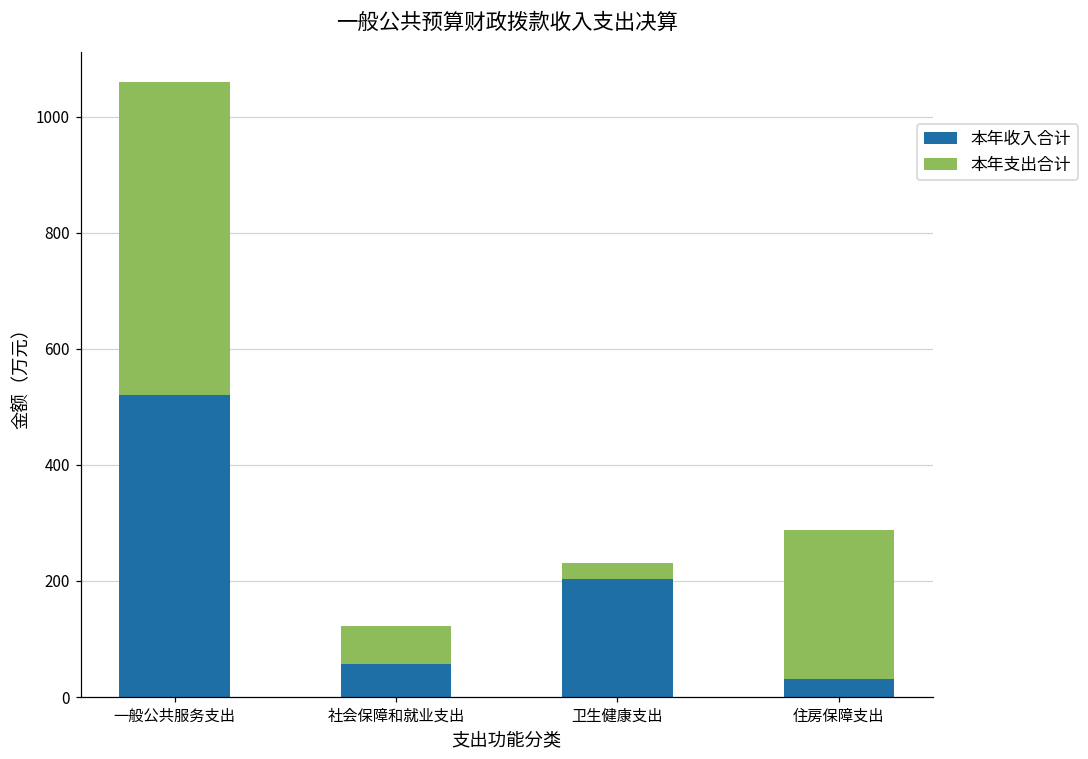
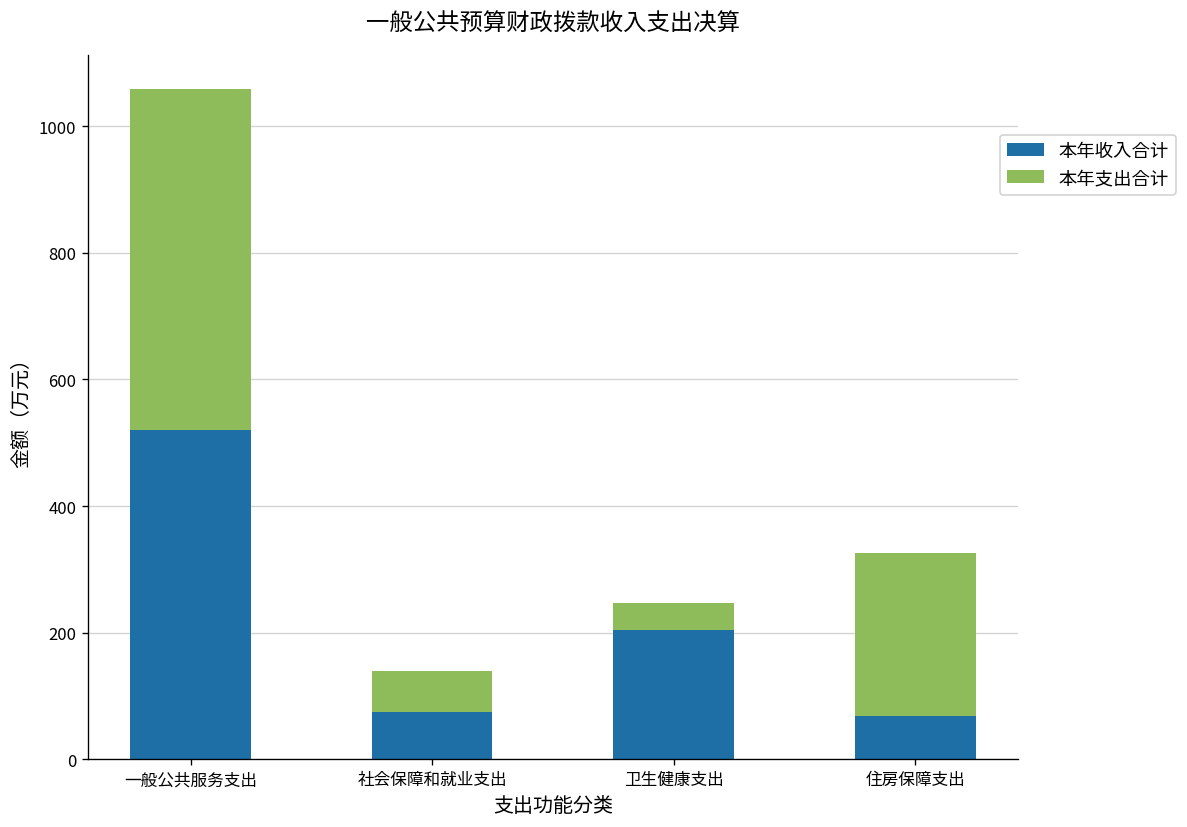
本年收入合计, 社会保障和就业支出: 60 -> 80
本年支出合计, 卫生健康支出: 30 -> 40
本年收入合计, 住房保障支出: 30 -> 70
